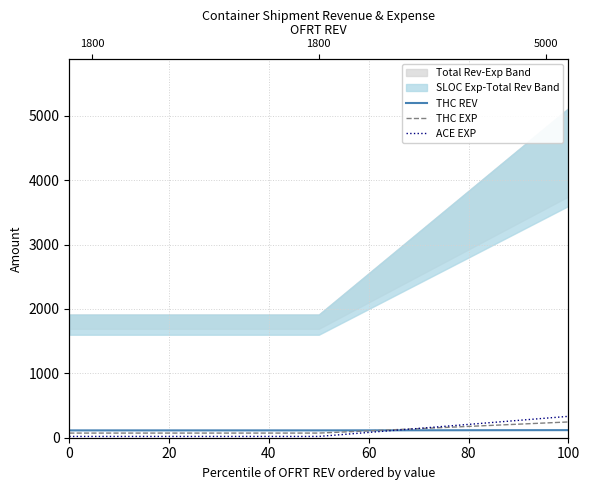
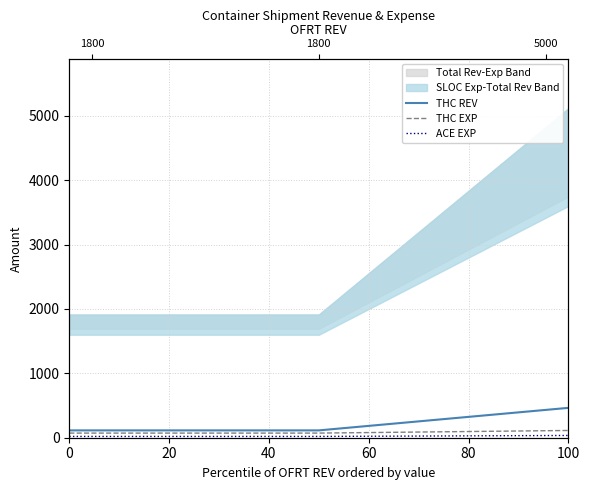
THC REV, 100: 100 -> 500
THC EXP, 100: 200 -> 100
ACE EXP, 100: 300 -> 0
